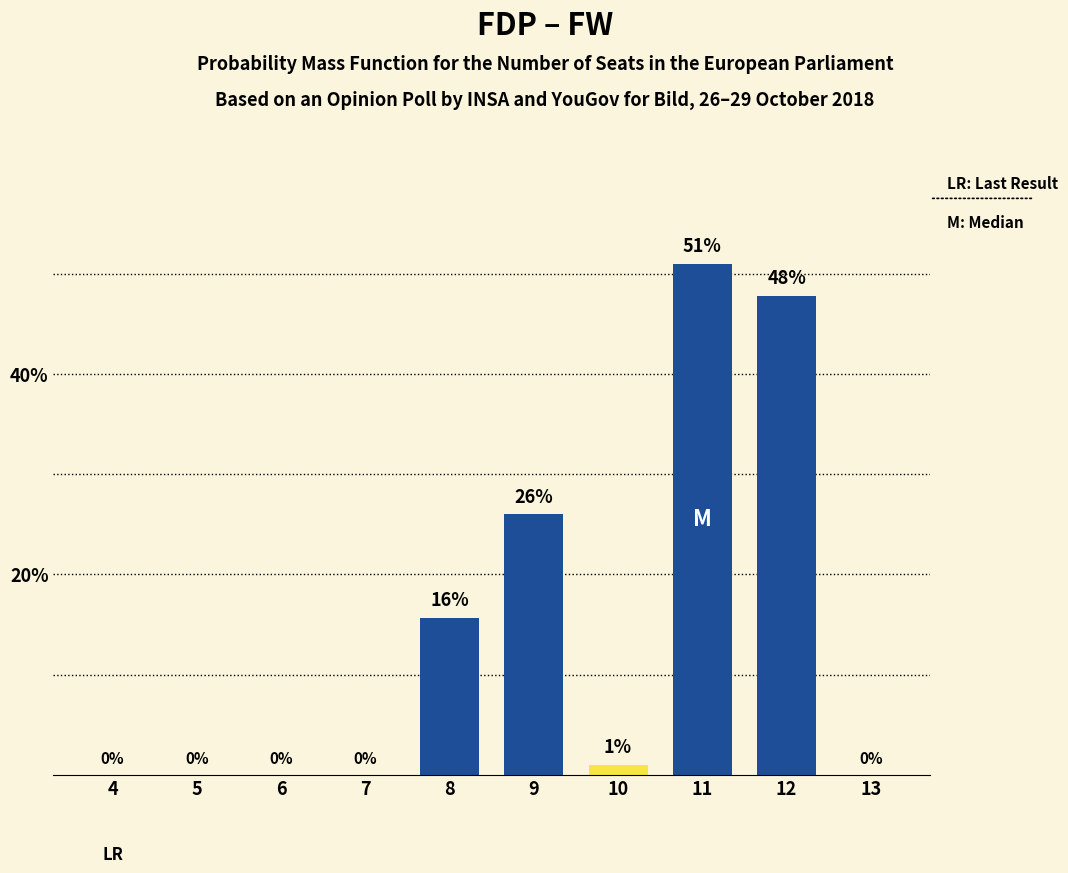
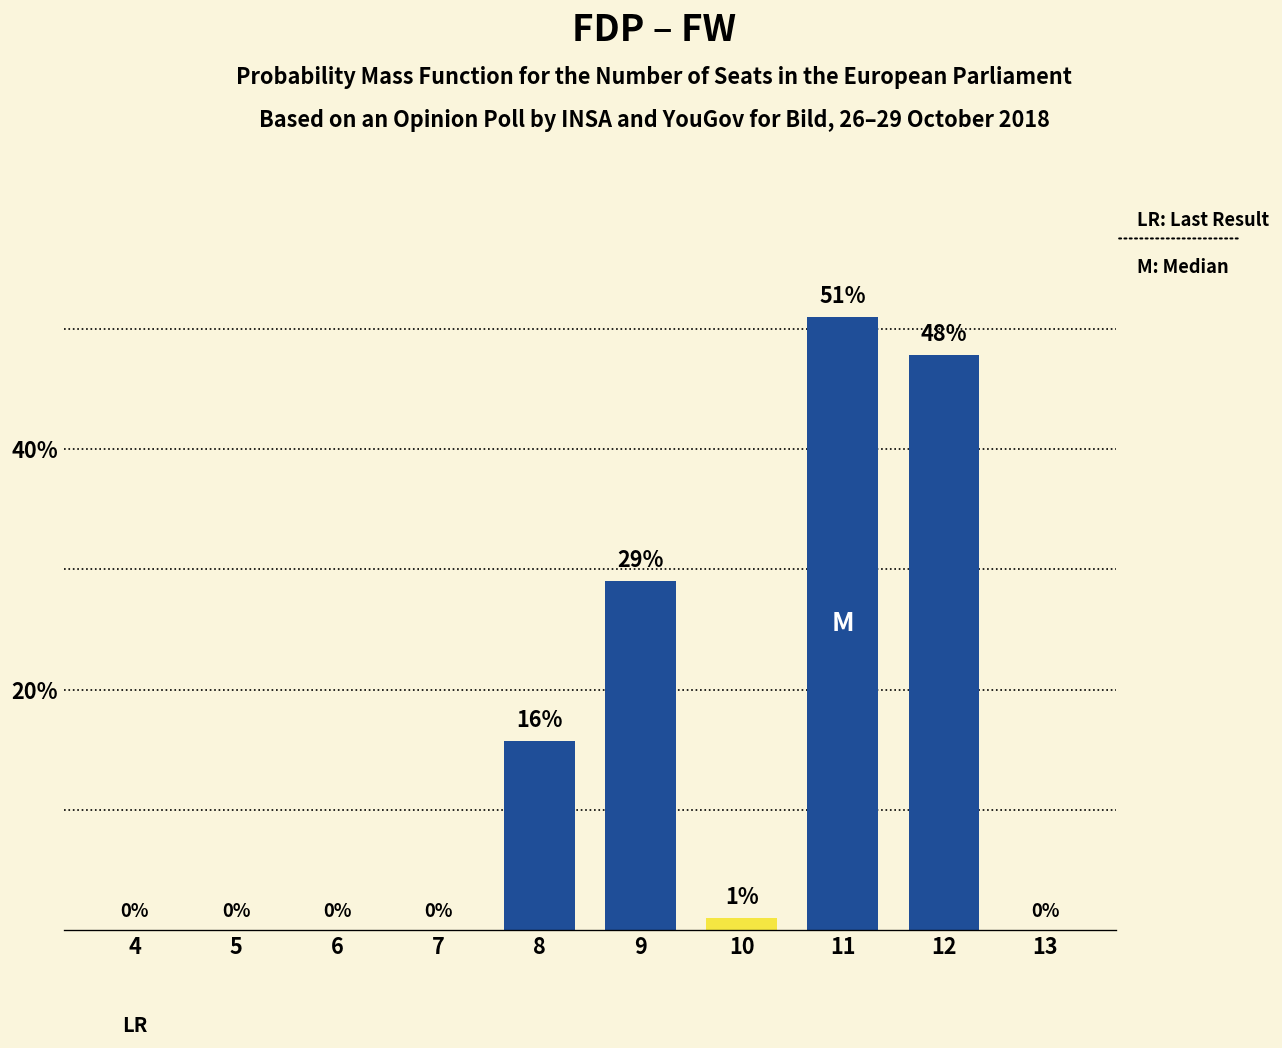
9: 26% -> 29%
